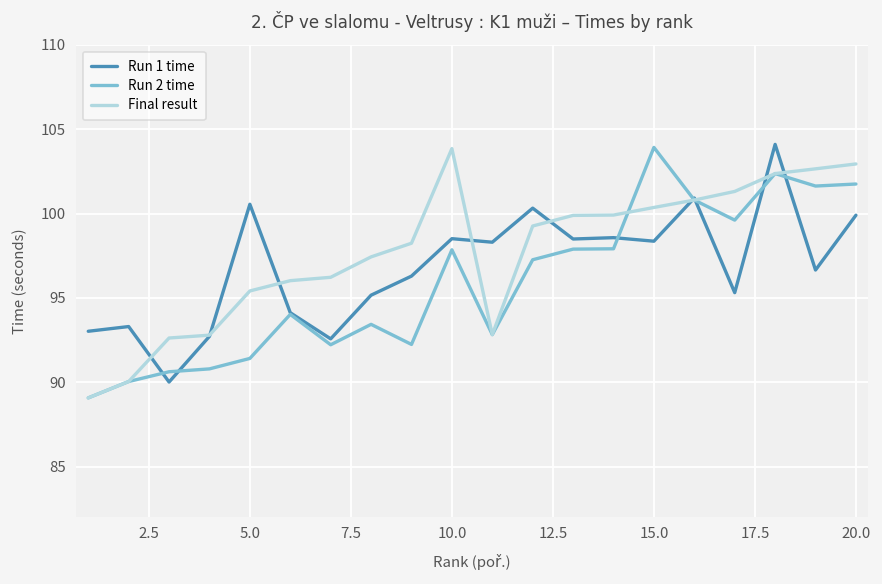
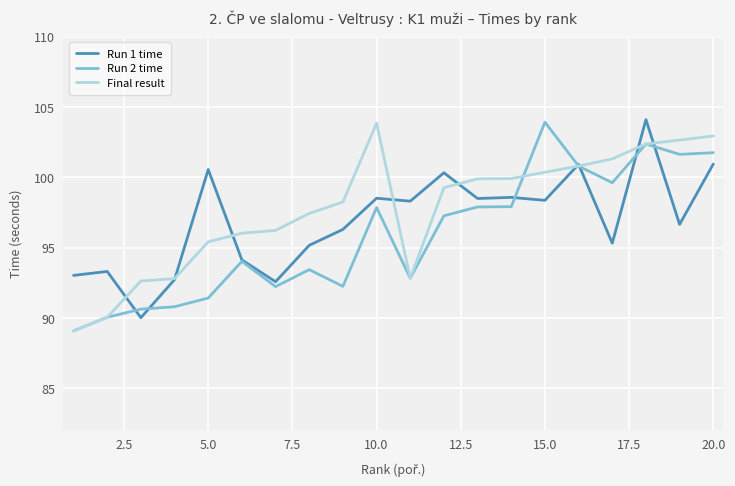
Run 1 time, 20.0: 99.9 -> 100.9
